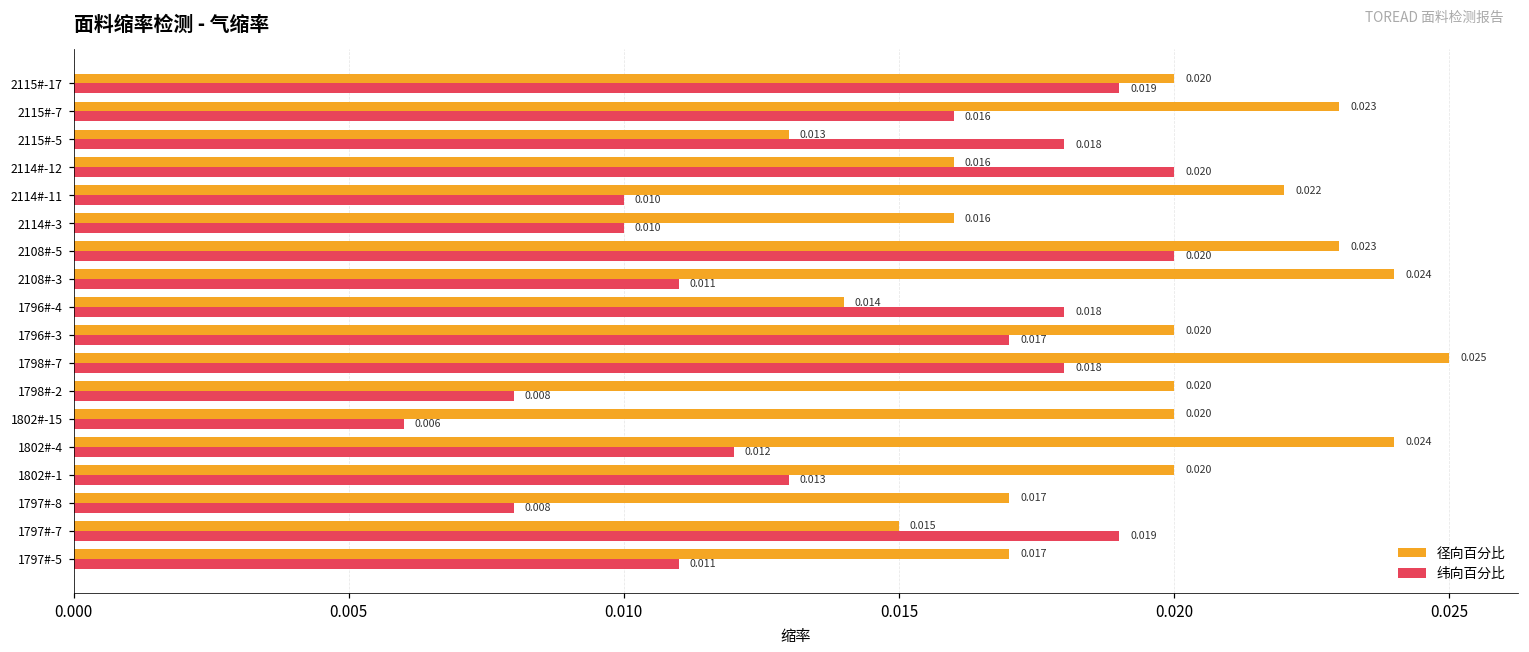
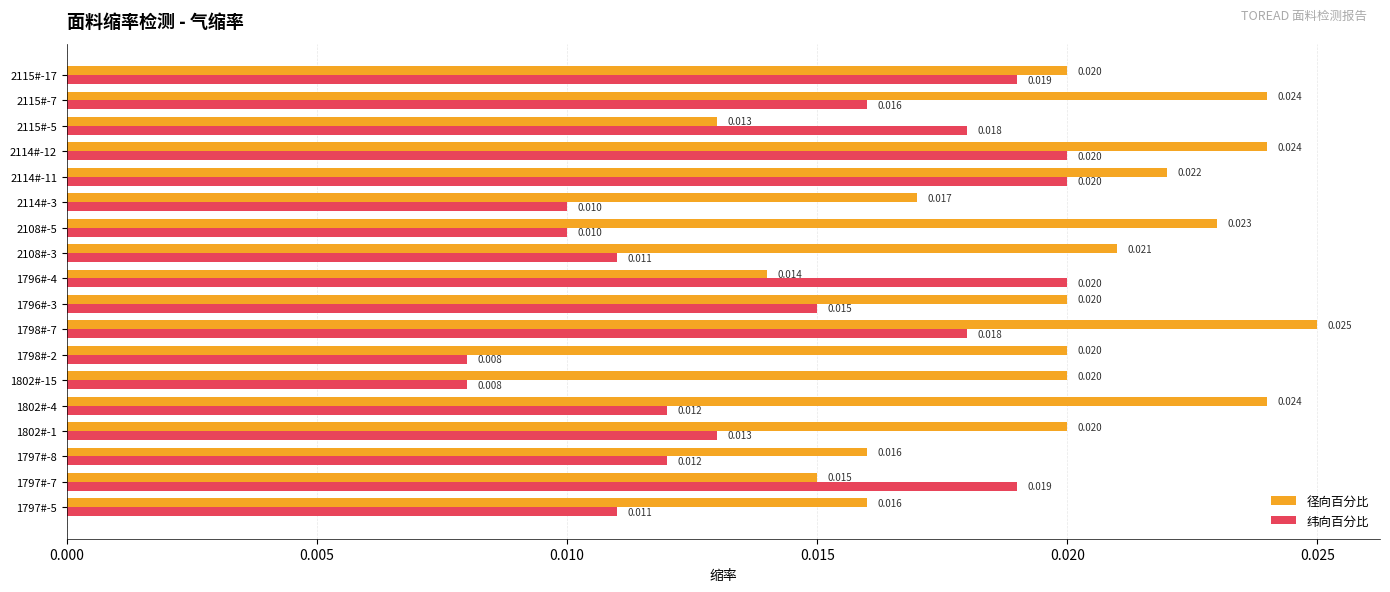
径向百分比, 2115#-7: 0.023 -> 0.024
径向百分比, 2114#-12: 0.016 -> 0.024
纬向百分比, 2114#-11: 0.010 -> 0.020
径向百分比, 2114#-3: 0.016 -> 0.017
纬向百分比, 2108#-5: 0.020 -> 0.010
径向百分比, 2108#-3: 0.024 -> 0.021
纬向百分比, 1796#-4: 0.018 -> 0.020
纬向百分比, 1796#-3: 0.017 -> 0.015
纬向百分比, 1802#-15: 0.006 -> 0.008
径向百分比, 1797#-8: 0.017 -> 0.016
纬向百分比, 1797#-8: 0.008 -> 0.012
径向百分比, 1797#-5: 0.017 -> 0.016
